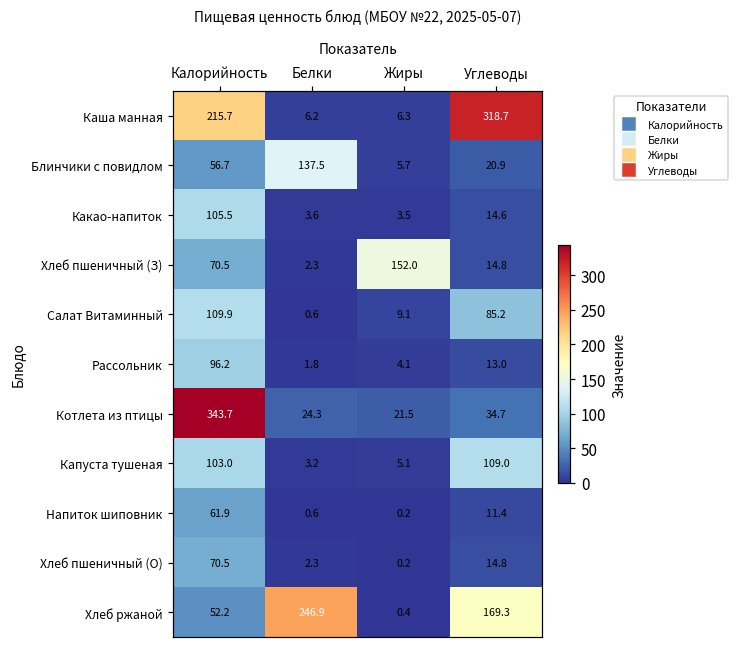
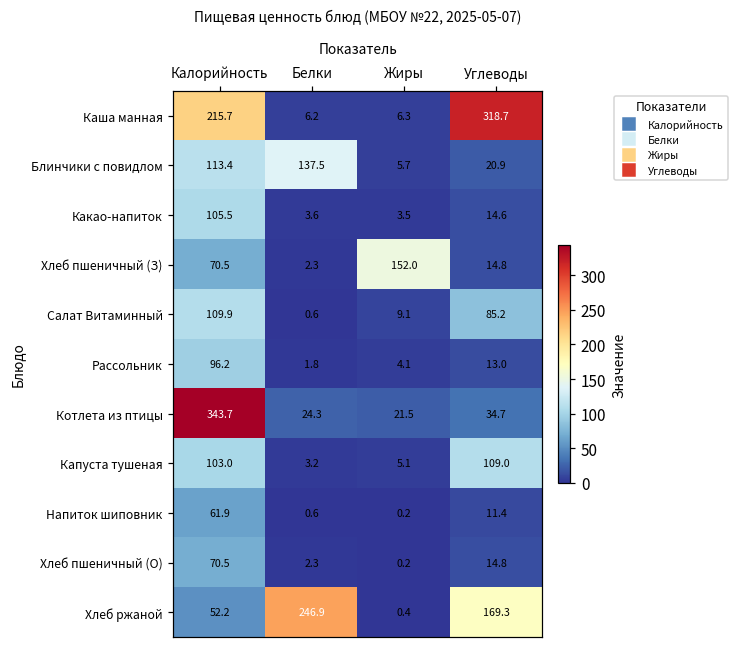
Блинчики с повидлом, Калорийность: 56.7 -> 113.4
